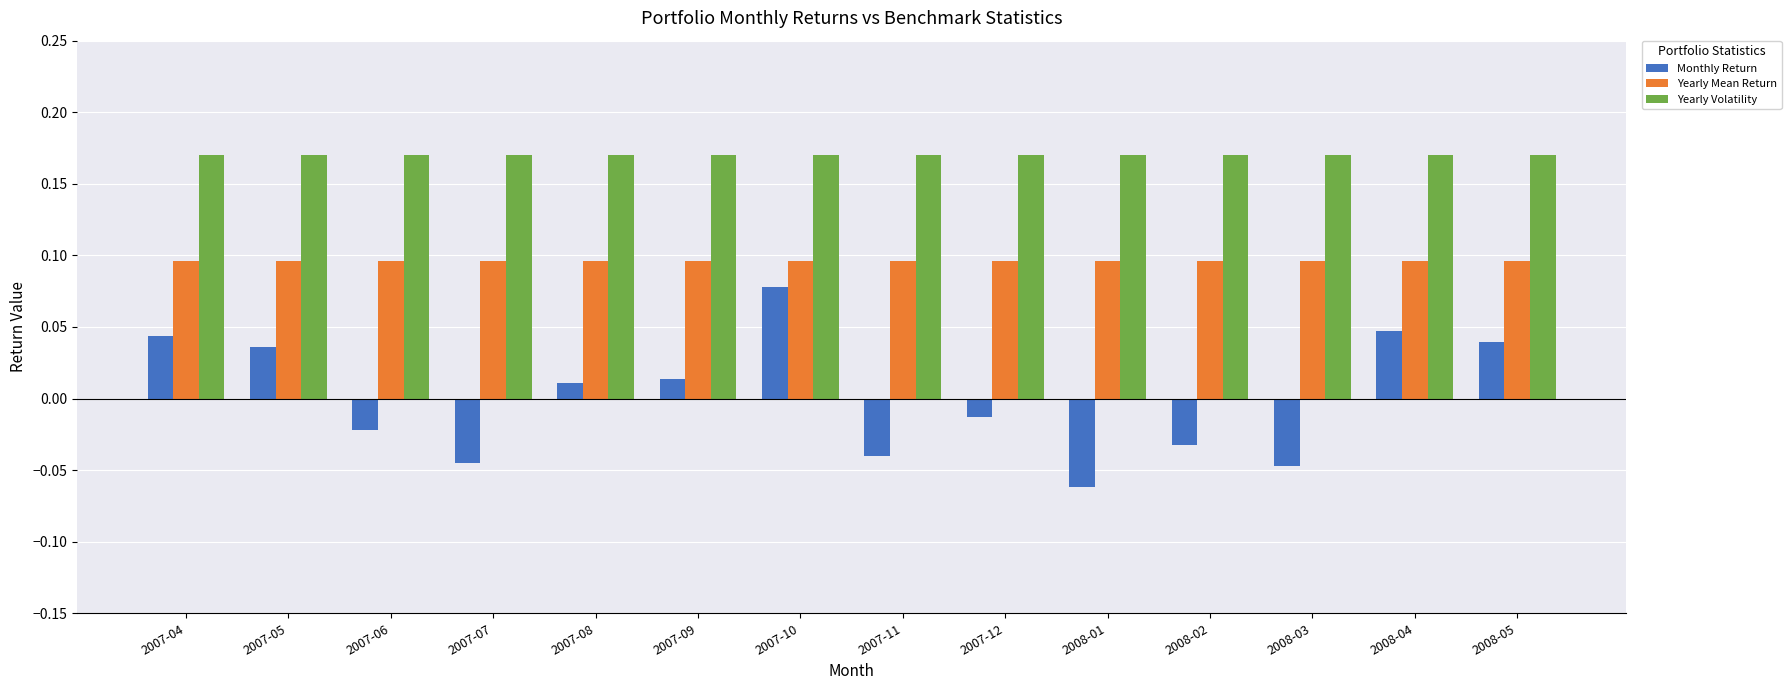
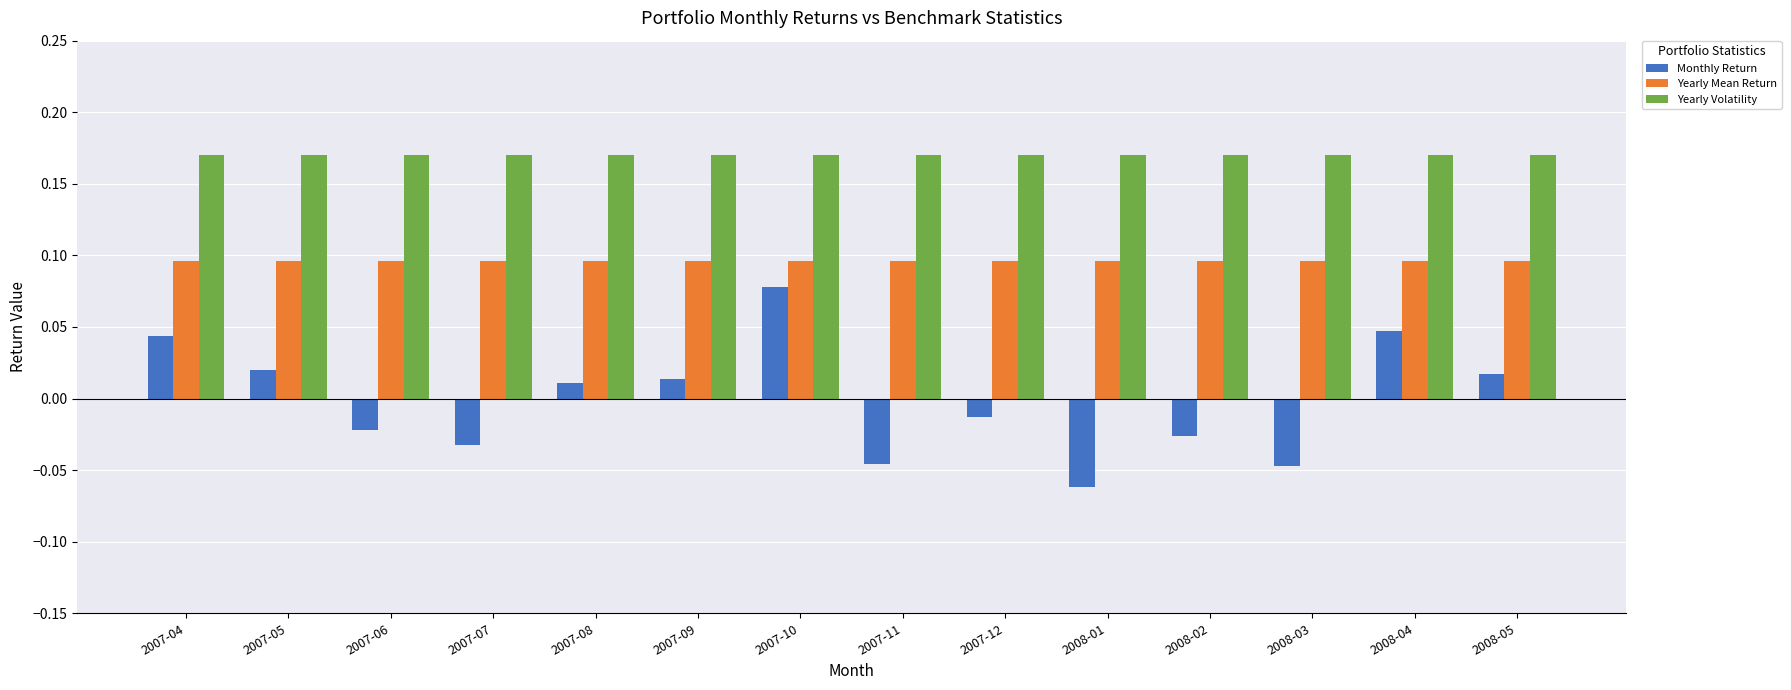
Monthly Return, 2007-05: 0.036 -> 0.020
Monthly Return, 2007-07: -0.045 -> -0.032
Monthly Return, 2007-11: -0.040 -> -0.046
Monthly Return, 2008-02: -0.032 -> -0.026
Monthly Return, 2008-05: 0.040 -> 0.017
